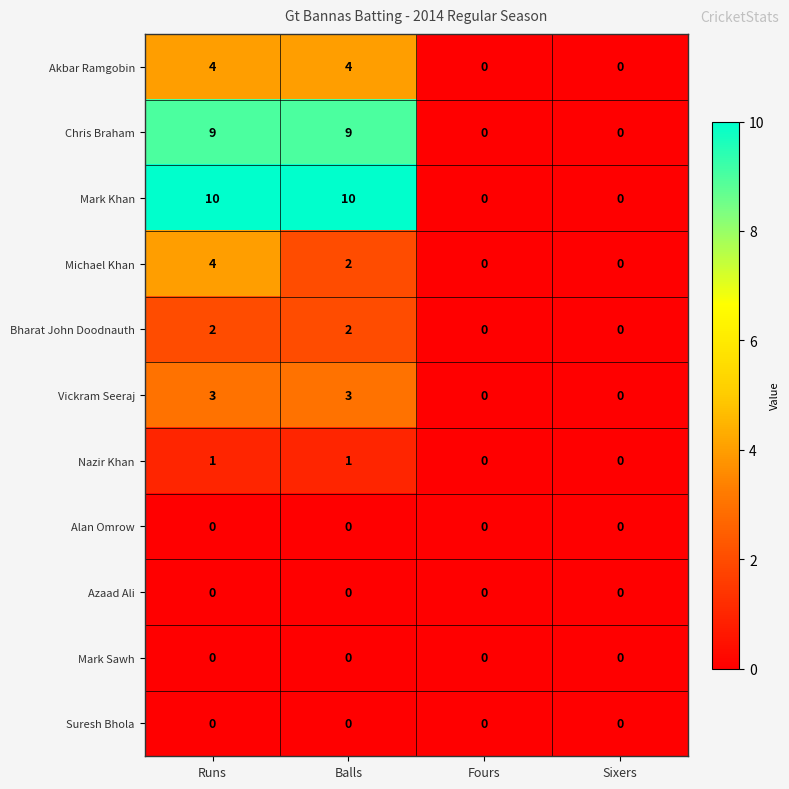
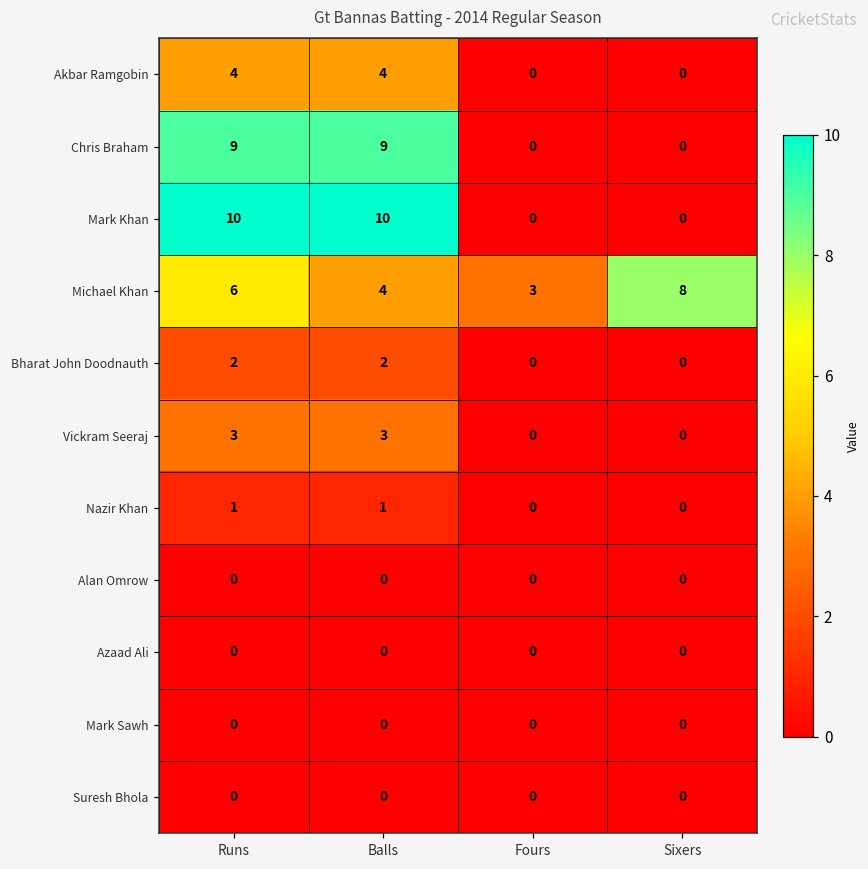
Michael Khan, Runs: 4 -> 6
Michael Khan, Balls: 2 -> 4
Michael Khan, Fours: 0 -> 3
Michael Khan, Sixers: 0 -> 8
